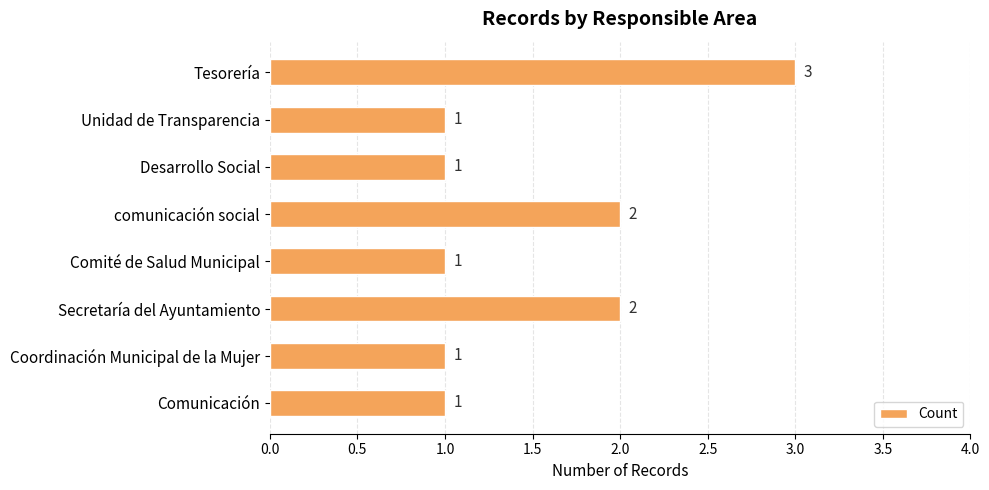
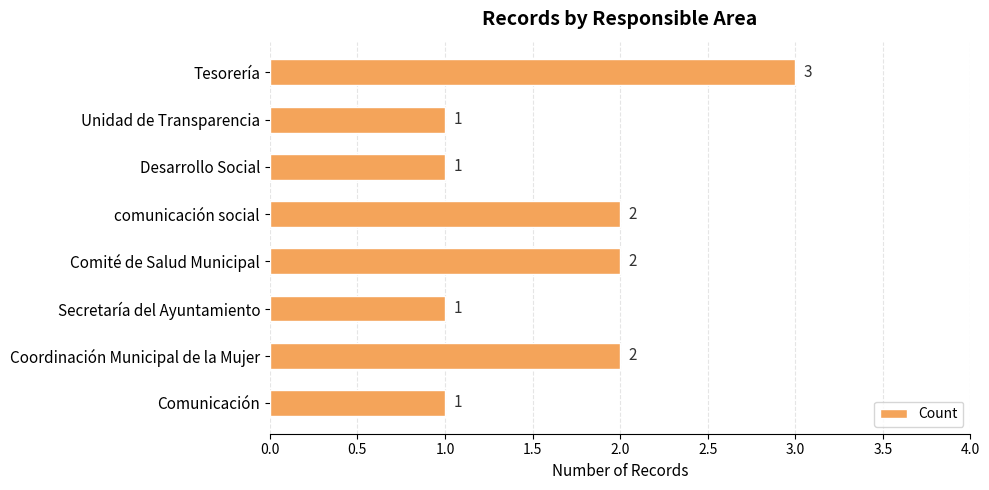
Comité de Salud Municipal: 1 -> 2
Secretaría del Ayuntamiento: 2 -> 1
Coordinación Municipal de la Mujer: 1 -> 2
